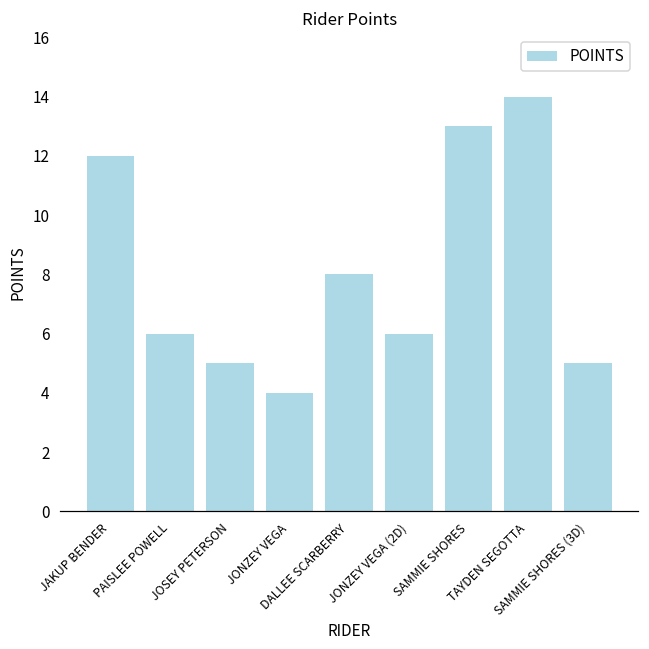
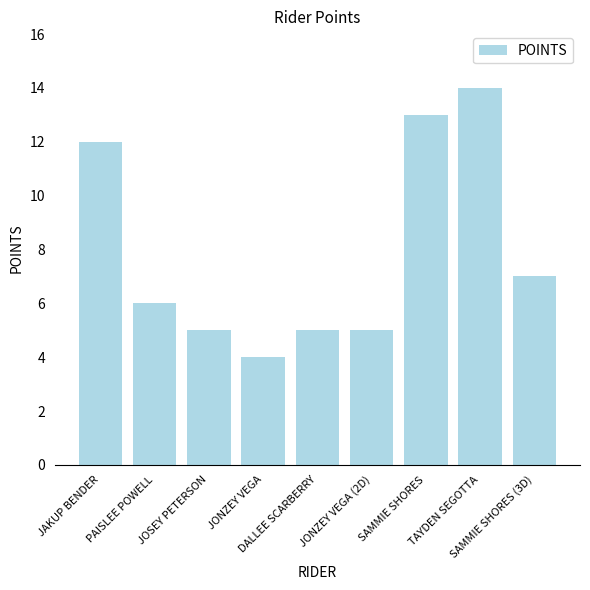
DALLEE SCARBERRY: 8 -> 5
JONZEY VEGA (2D): 6 -> 5
SAMMIE SHORES (3D): 5 -> 7
